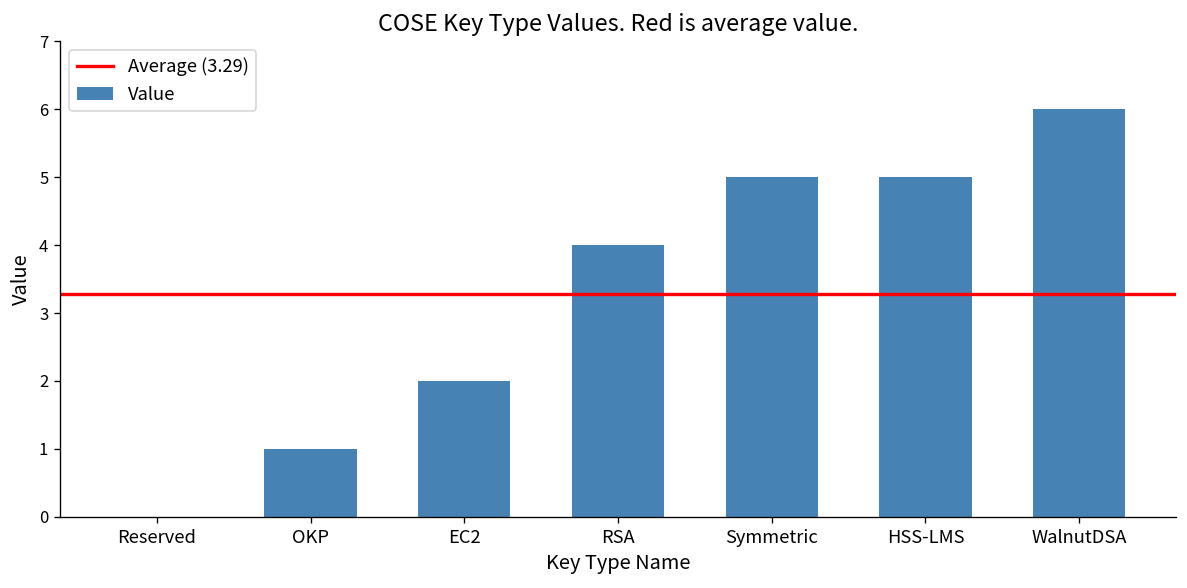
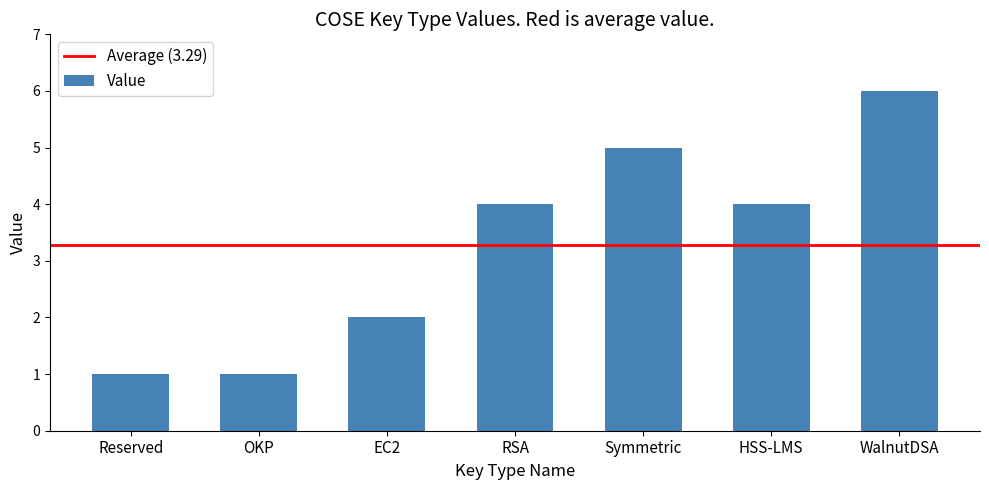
Reserved: 0 -> 1
HSS-LMS: 5 -> 4
